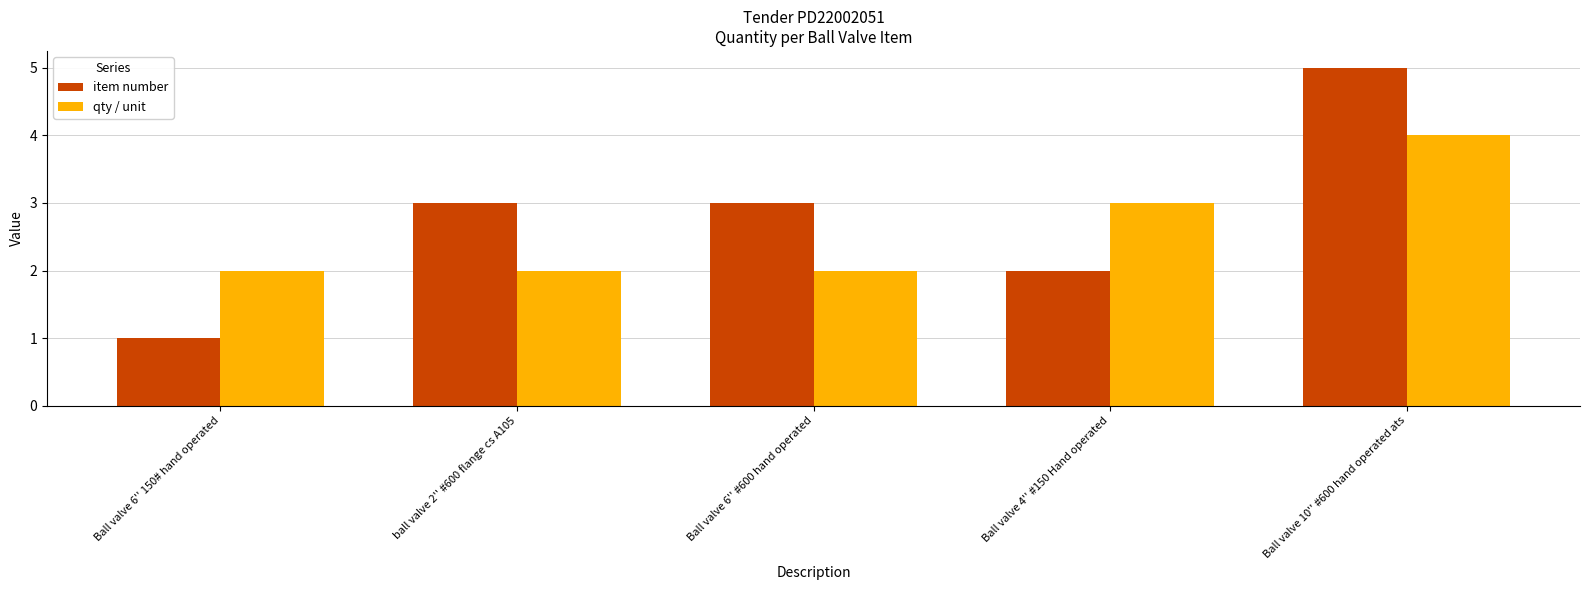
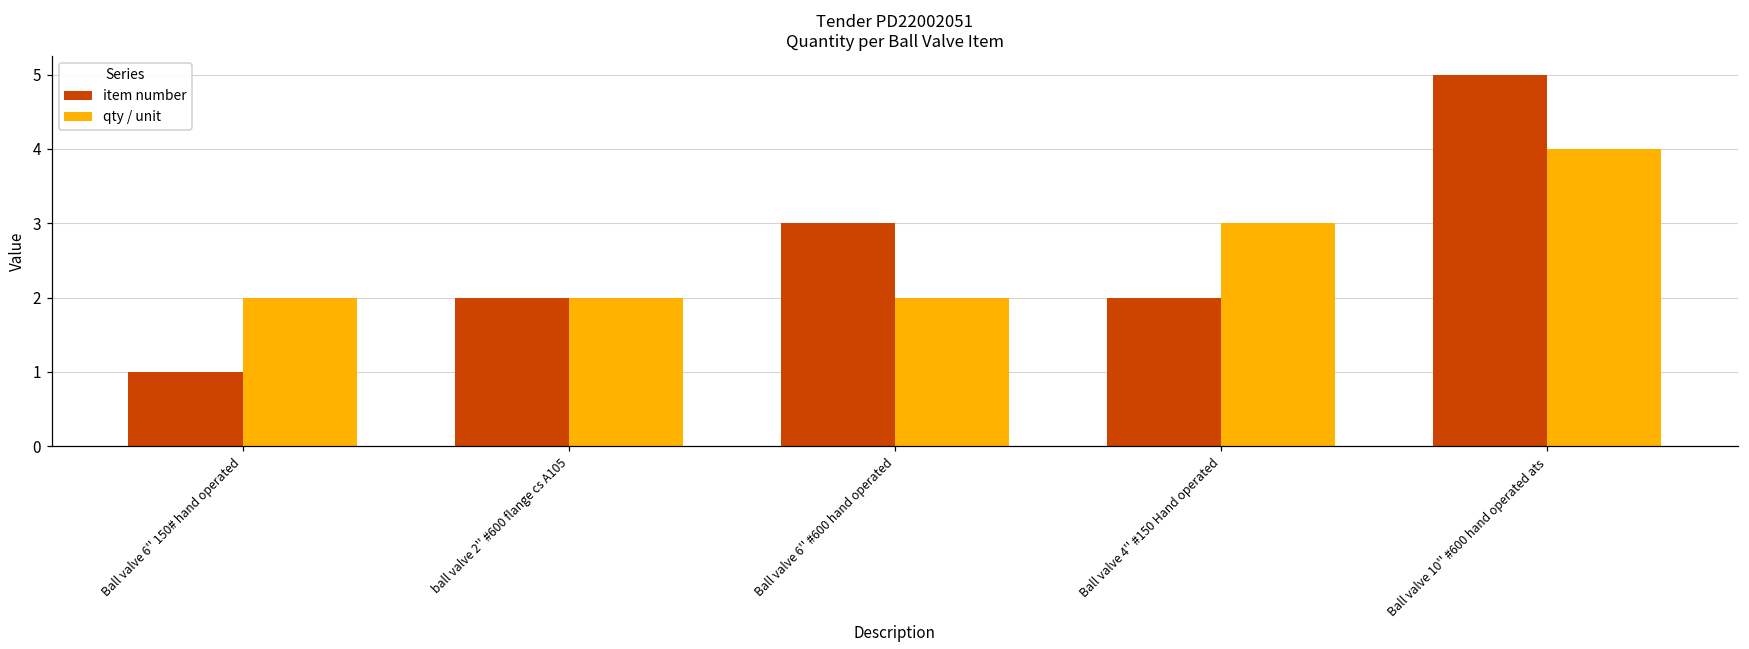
item number, ball valve 2'' #600 flange cs A105: 3 -> 2
